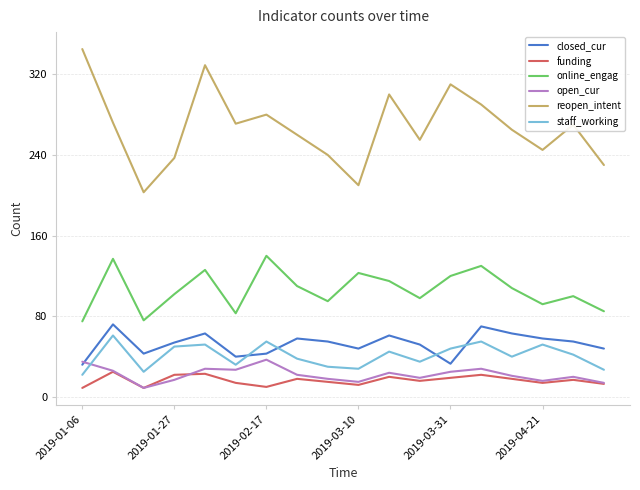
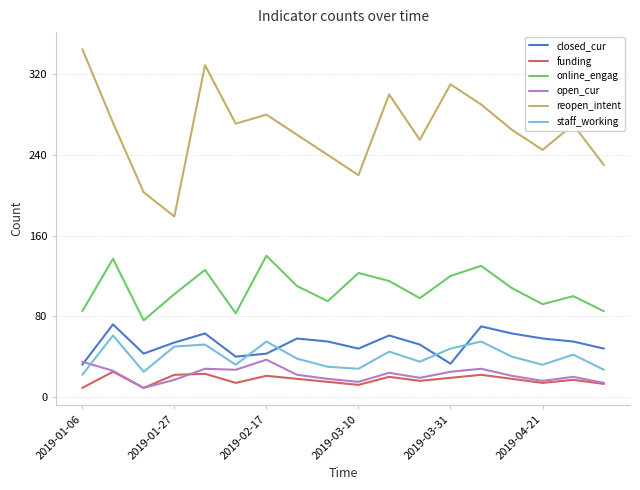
online_engag, 2019-01-06: 75 -> 85
reopen_intent, 2019-01-27: 237 -> 179
funding, 2019-02-17: 10 -> 21
reopen_intent, 2019-03-10: 210 -> 220
staff_working, 2019-04-21: 52 -> 32
